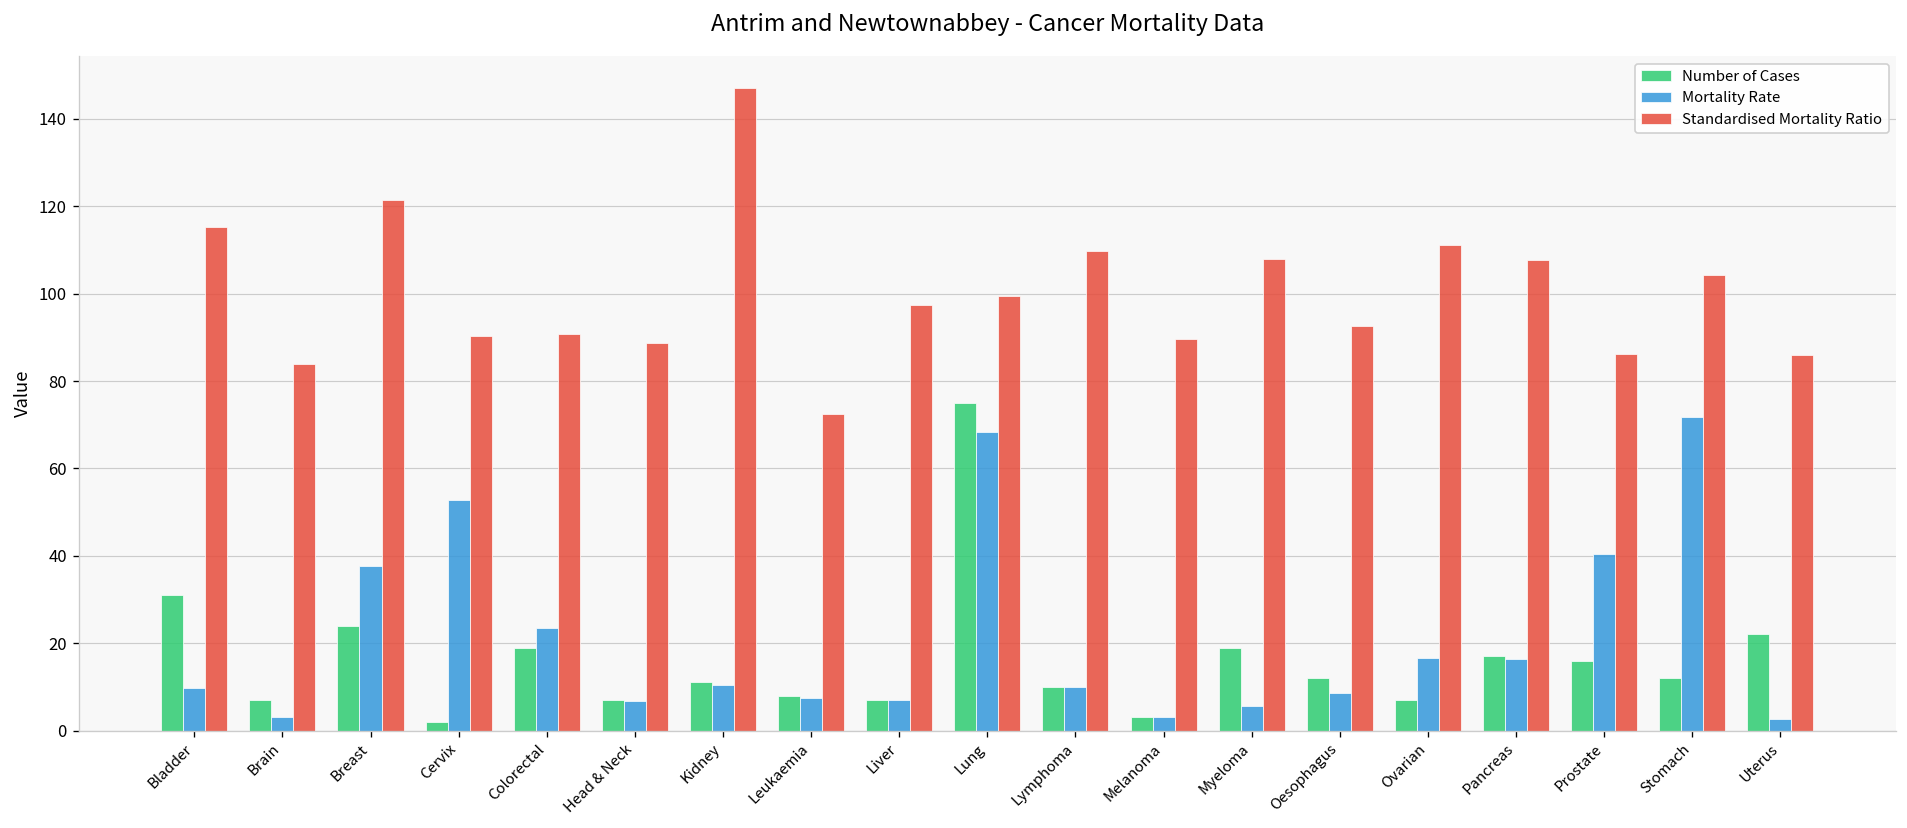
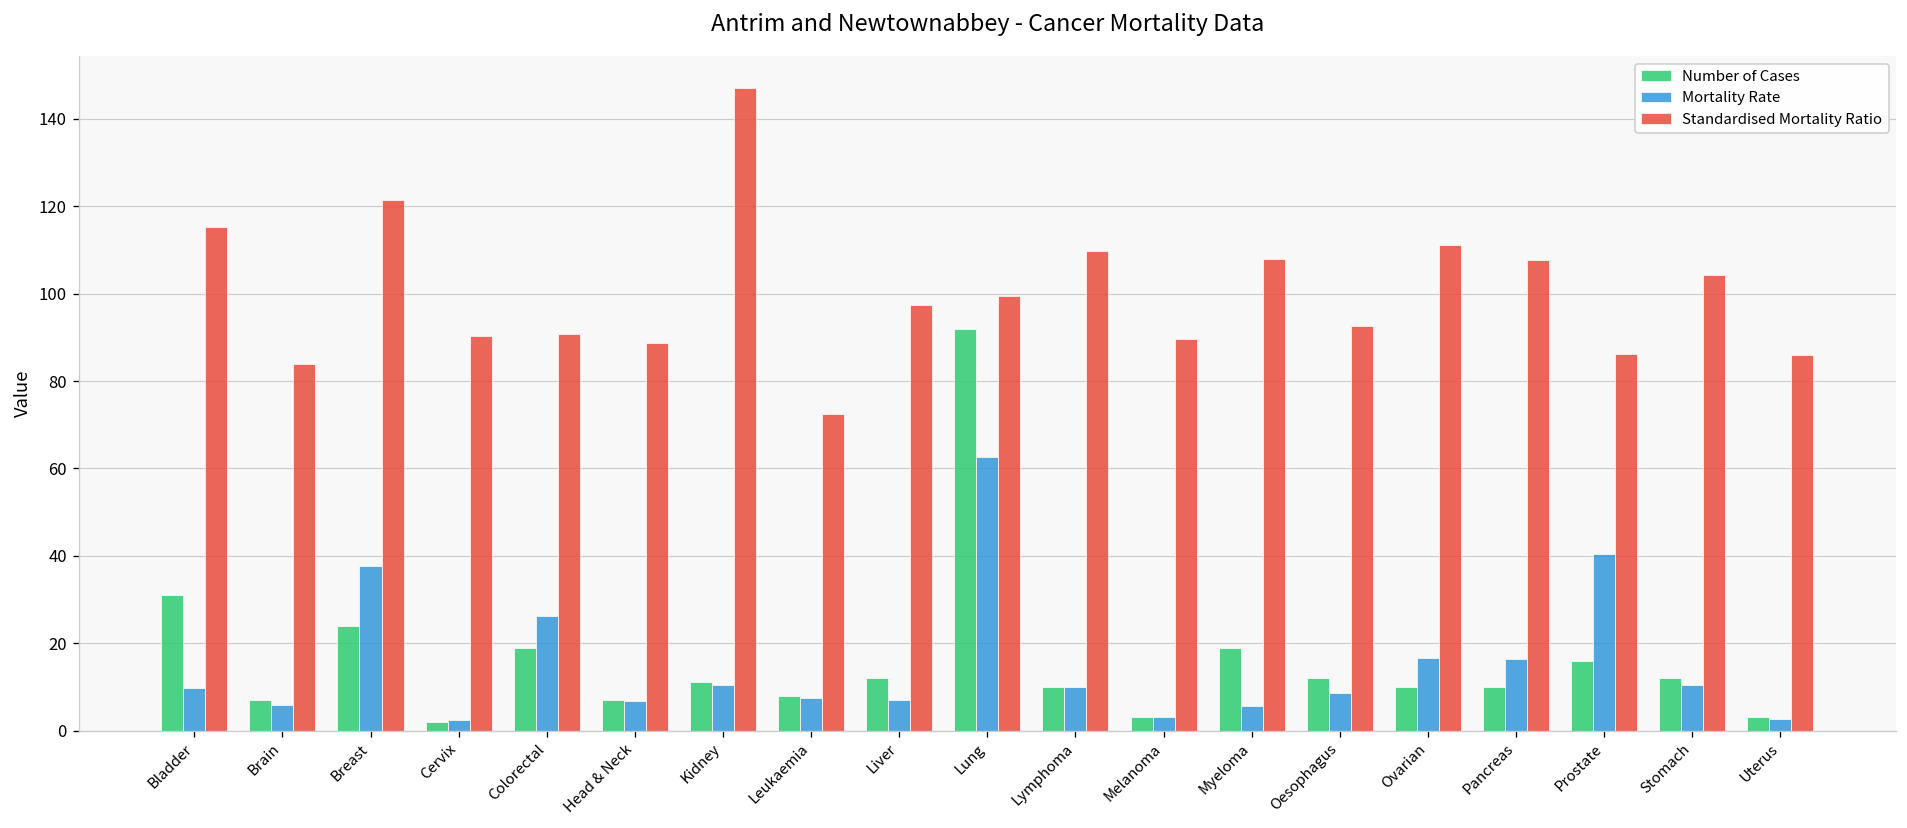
Mortality Rate, Brain: 3 -> 6
Mortality Rate, Cervix: 53 -> 3
Mortality Rate, Colorectal: 23 -> 26
Number of Cases, Liver: 7 -> 12
Number of Cases, Lung: 75 -> 92
Mortality Rate, Lung: 68 -> 63
Number of Cases, Ovarian: 7 -> 10
Number of Cases, Pancreas: 17 -> 10
Mortality Rate, Stomach: 72 -> 11
Number of Cases, Uterus: 22 -> 3
